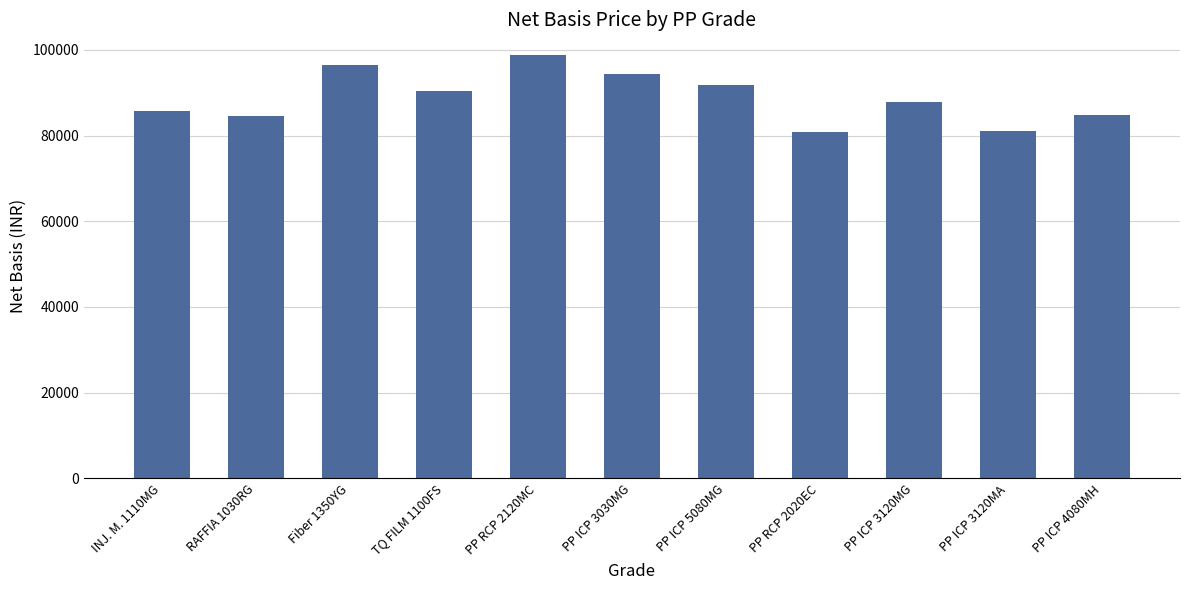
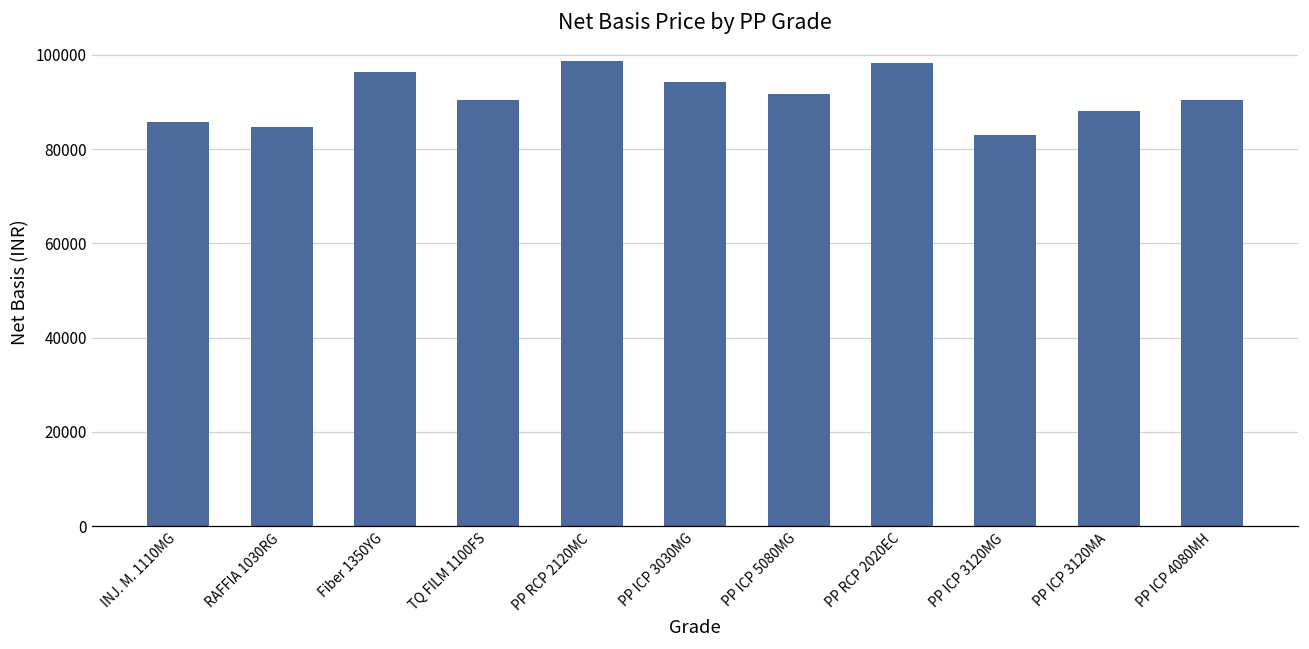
PP RCP 2020EC: 81000 -> 98000
PP ICP 3120MG: 88000 -> 83000
PP ICP 3120MA: 81000 -> 88000
PP ICP 4080MH: 85000 -> 90000
